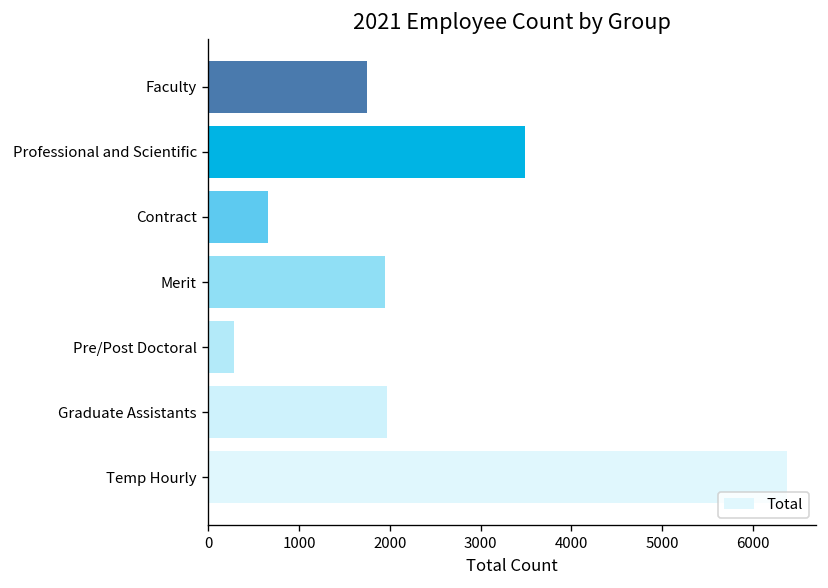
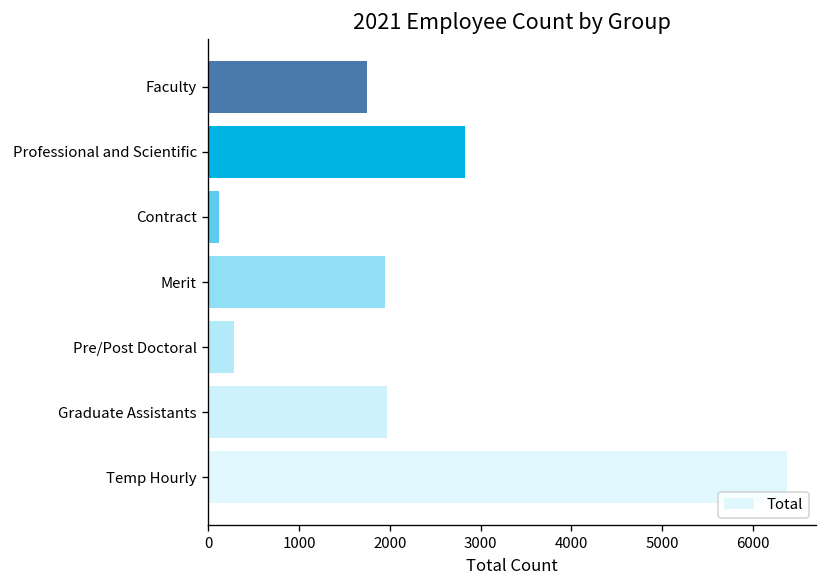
Professional and Scientific: 3500 -> 2800
Contract: 700 -> 100
